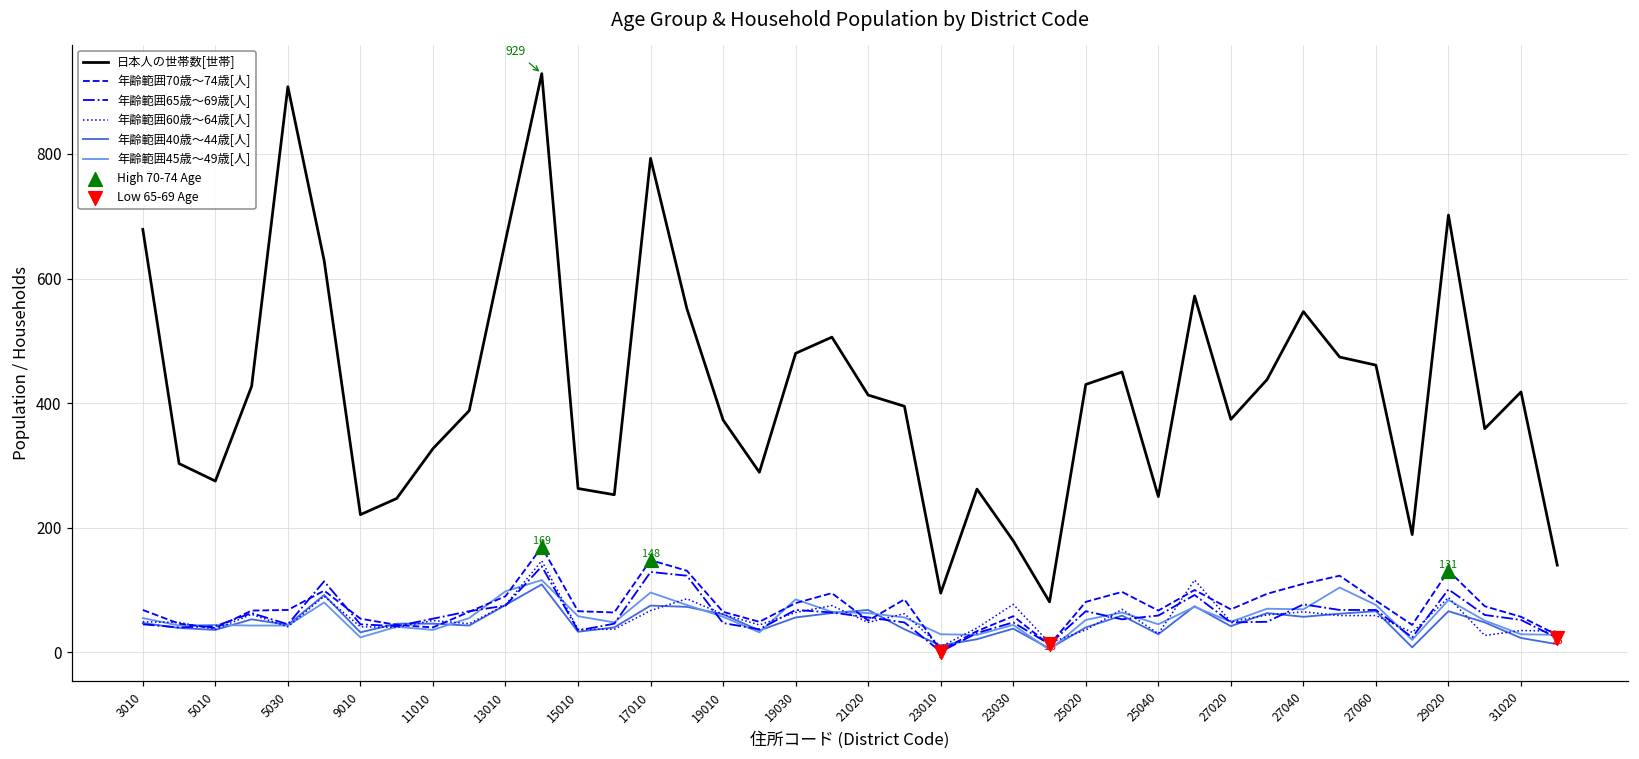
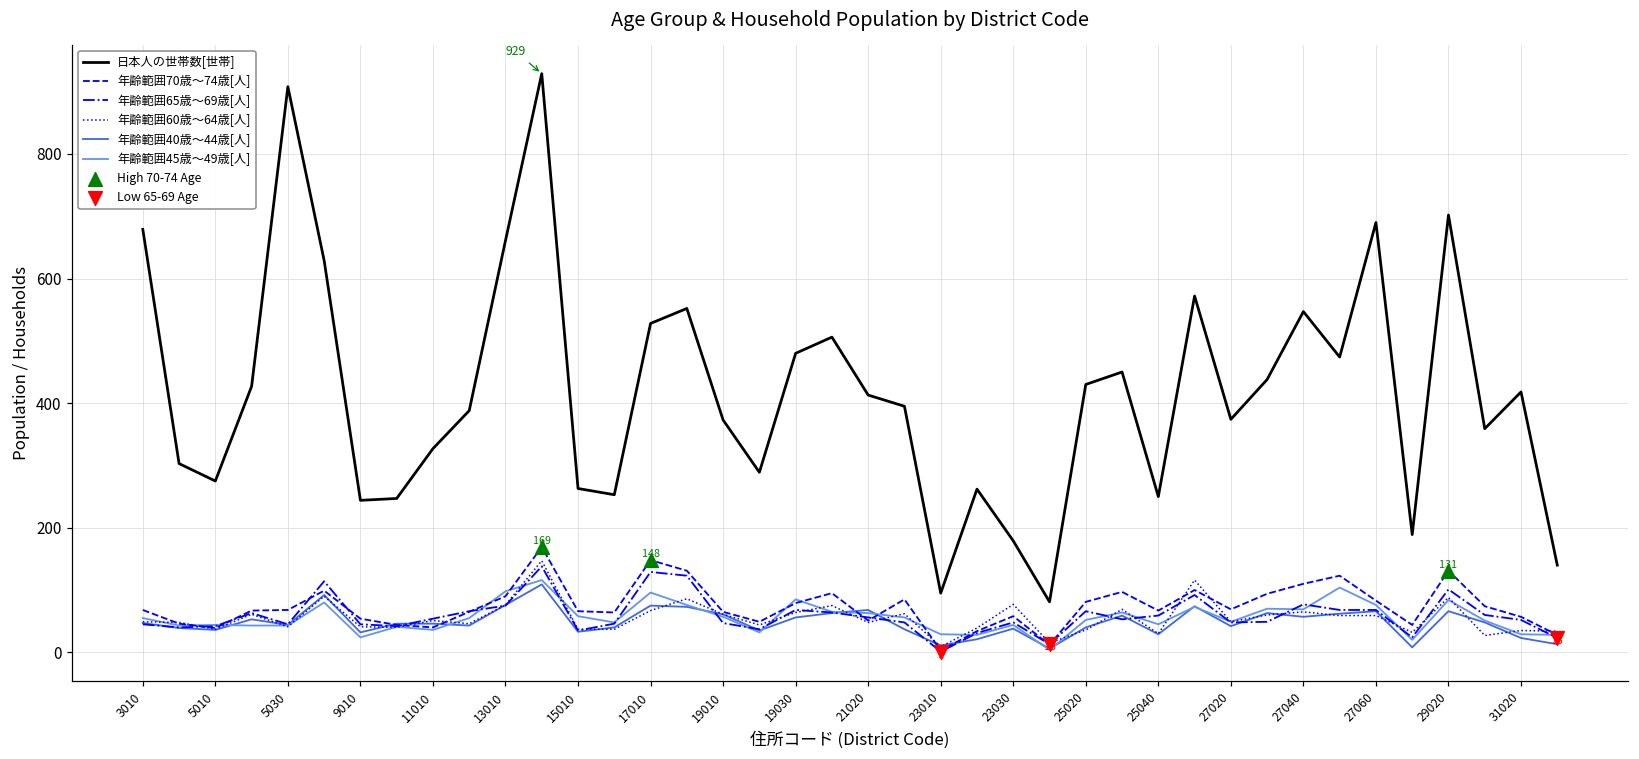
日本人の世帯数[世帯], 9010: 220 -> 240
日本人の世帯数[世帯], 17010: 790 -> 530
日本人の世帯数[世帯], 27060: 460 -> 690
